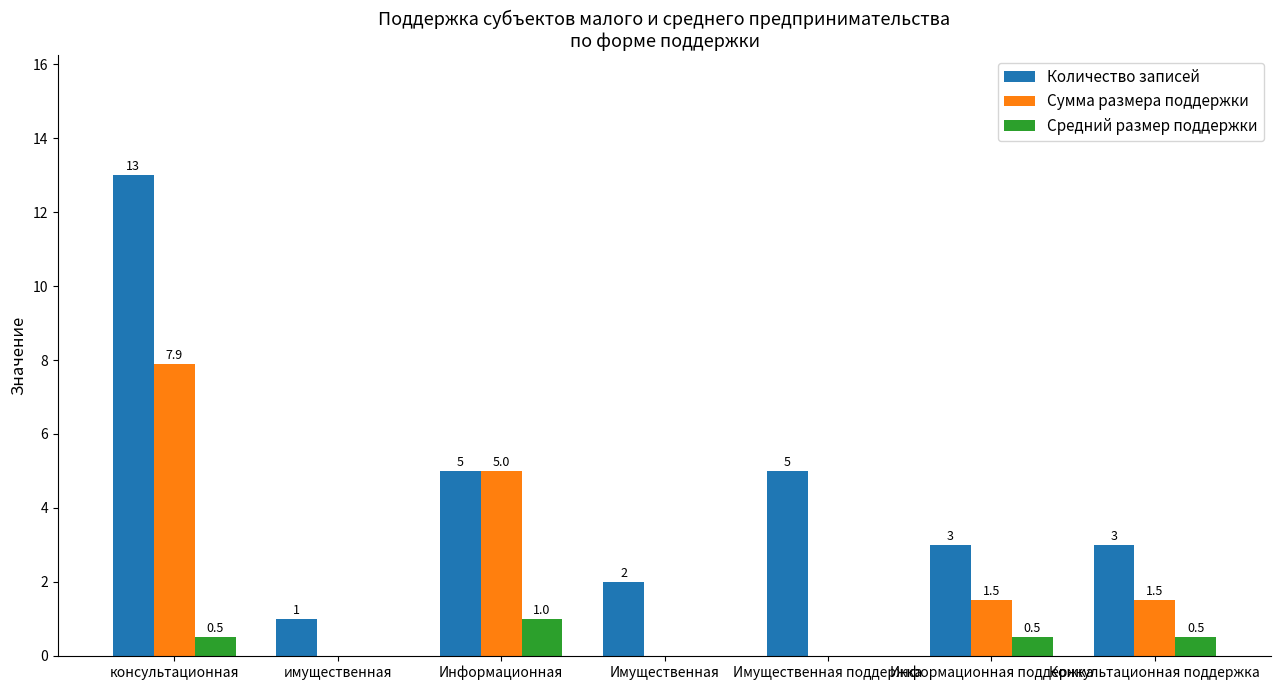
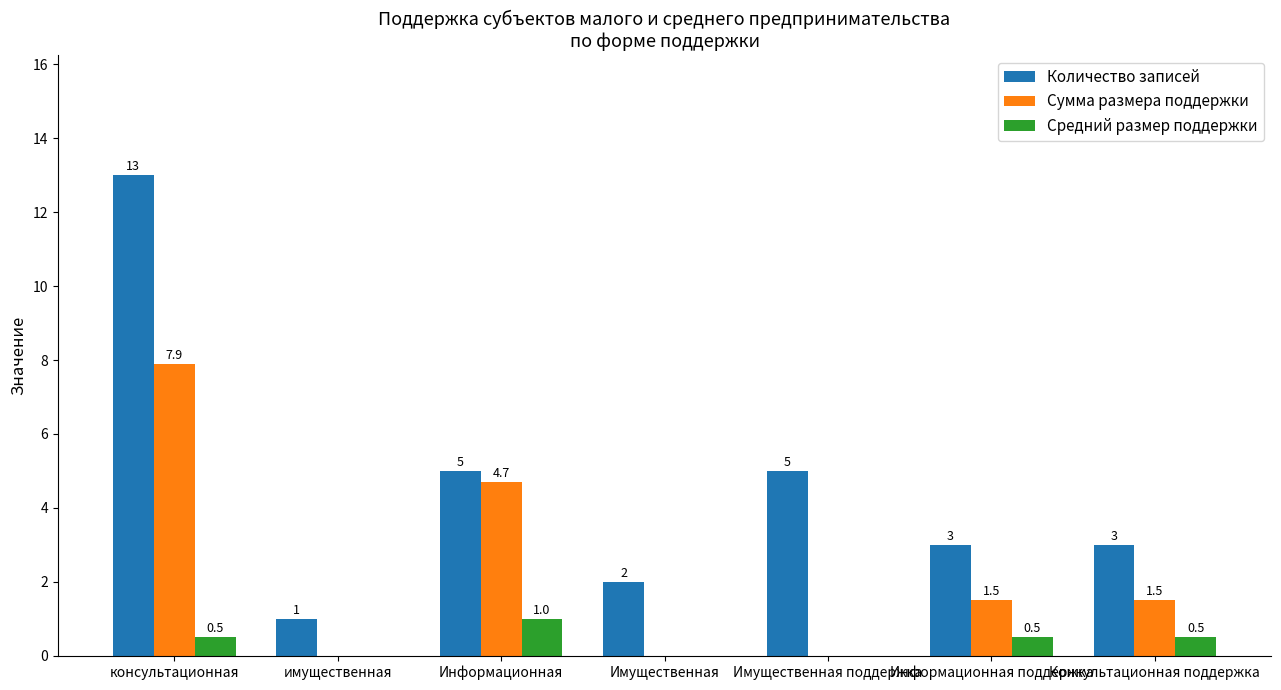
Сумма размера поддержки, Информационная: 5.0 -> 4.7
